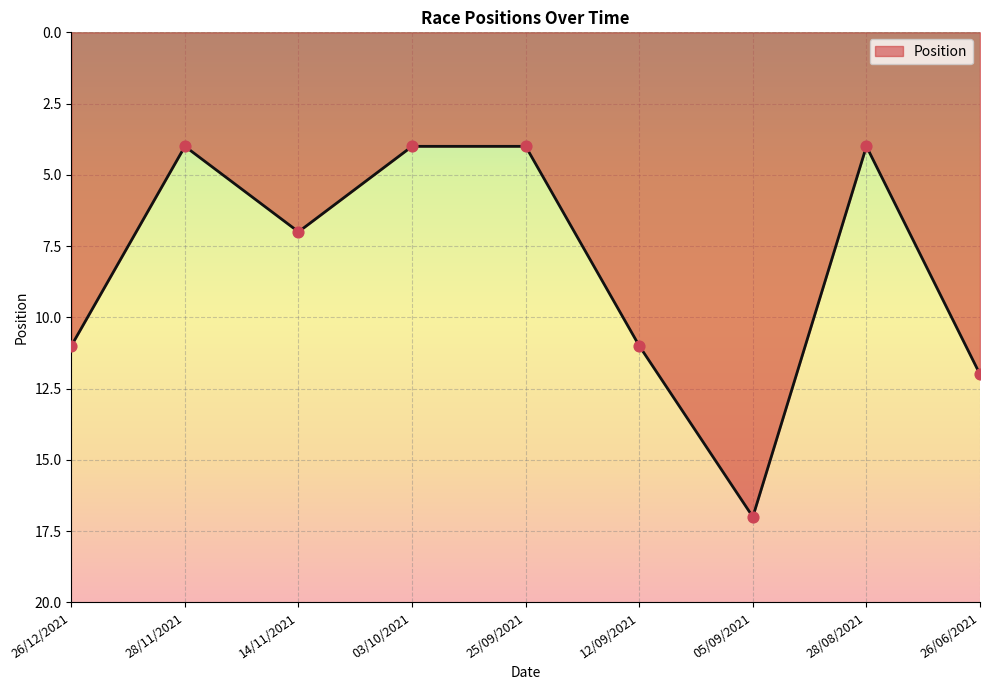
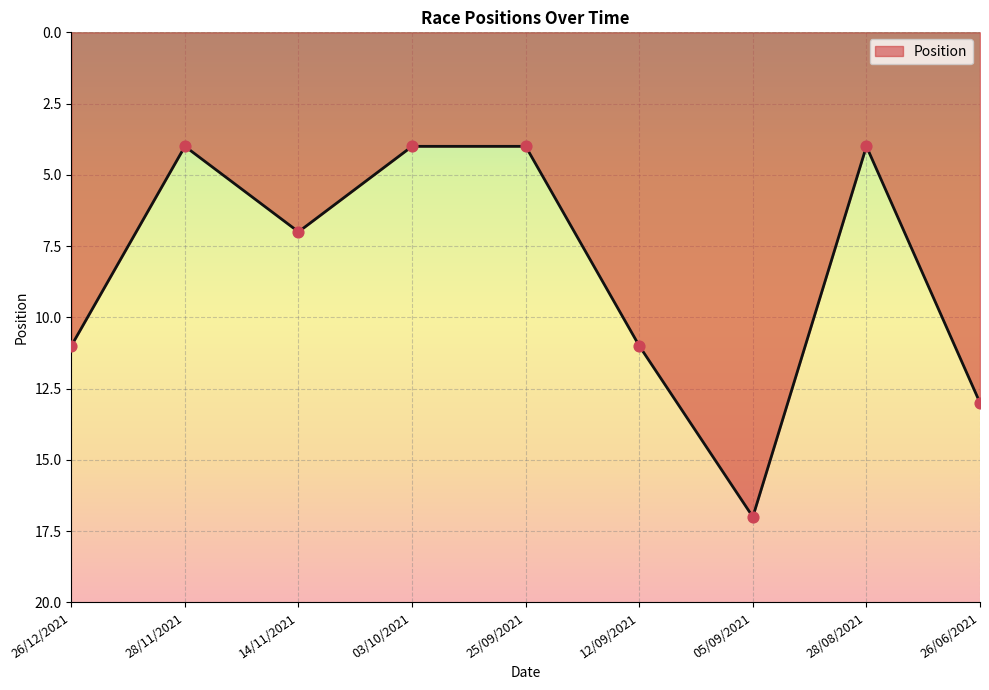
26/06/2021: 12 -> 13
